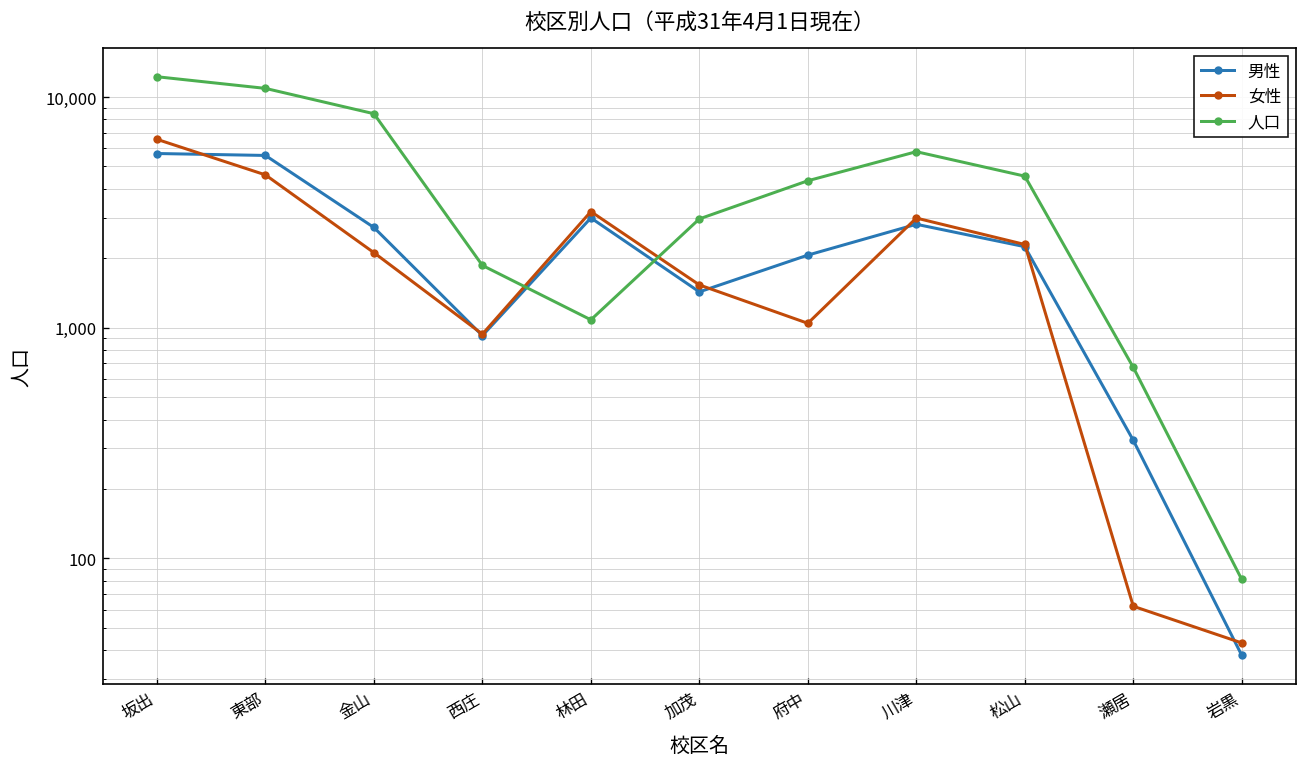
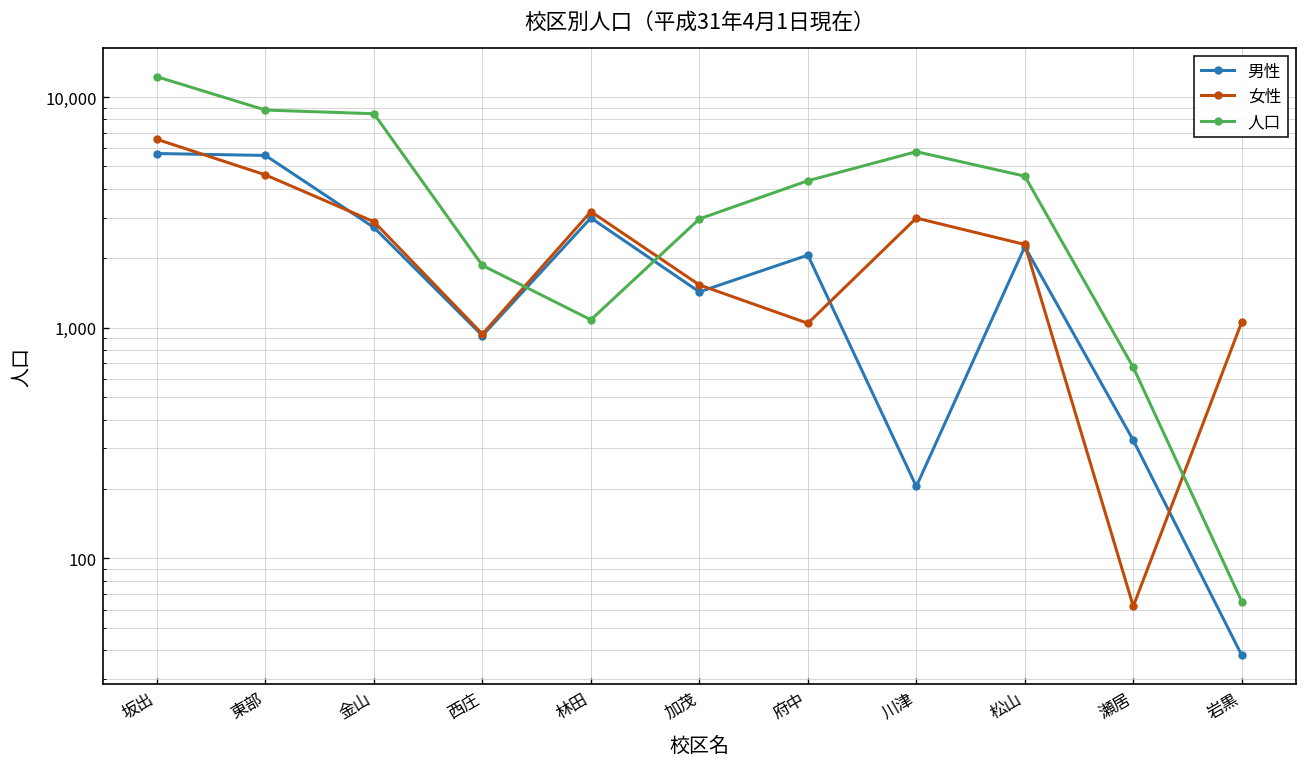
人口, 東部: 11,000 -> 9,000
女性, 金山: 2,100 -> 2,900
男性, 川津: 2,800 -> 210
女性, 岩黒: 43 -> 1,100
人口, 岩黒: 81 -> 65
